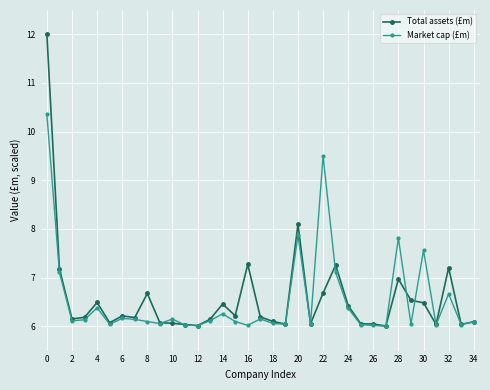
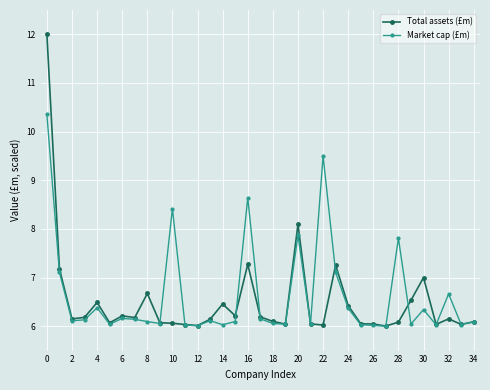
Market cap (£m), 10: 6.1 -> 8.4
Market cap (£m), 14: 6.3 -> 6.0
Market cap (£m), 16: 6.0 -> 8.6
Total assets (£m), 22: 6.7 -> 6.0
Total assets (£m), 28: 7.0 -> 6.1
Total assets (£m), 30: 6.5 -> 7.0
Market cap (£m), 30: 7.6 -> 6.3
Total assets (£m), 32: 7.2 -> 6.2
